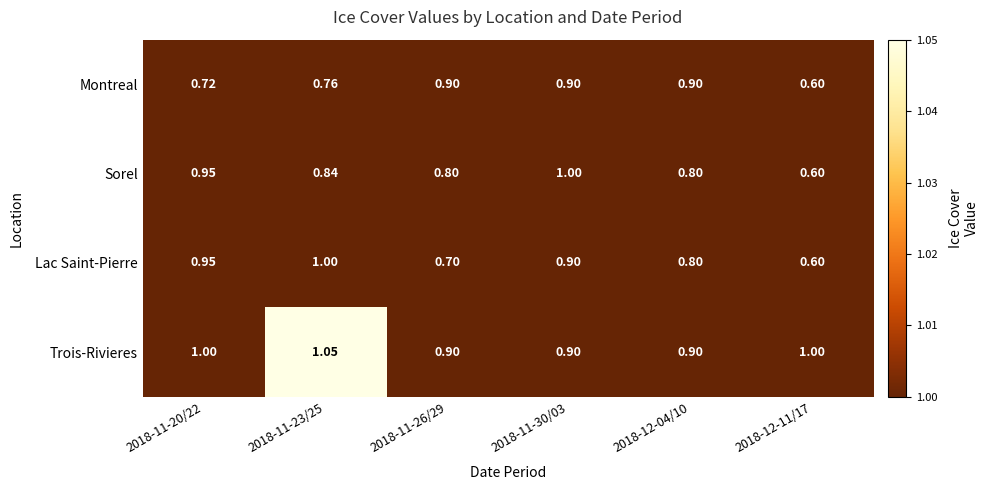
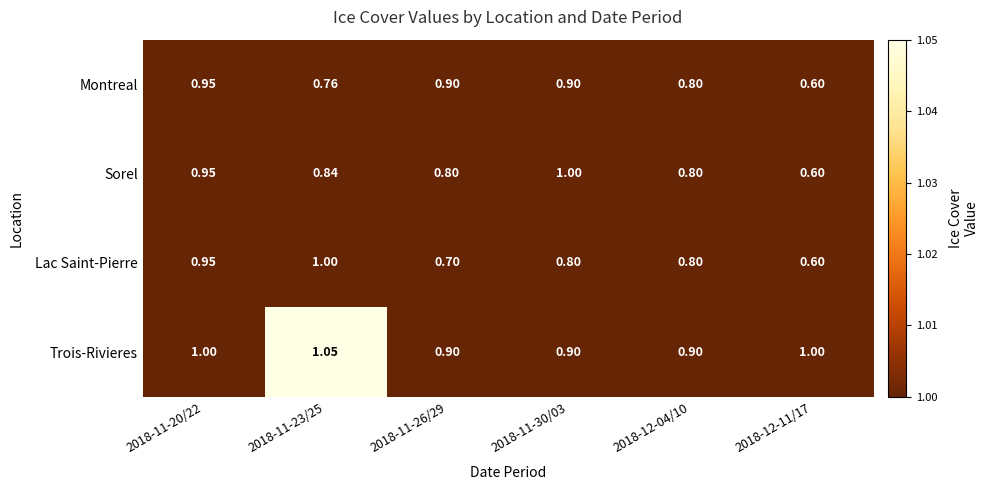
Montreal, 2018-11-20/22: 0.72 -> 0.95
Montreal, 2018-12-04/10: 0.90 -> 0.80
Lac Saint-Pierre, 2018-11-30/03: 0.90 -> 0.80
